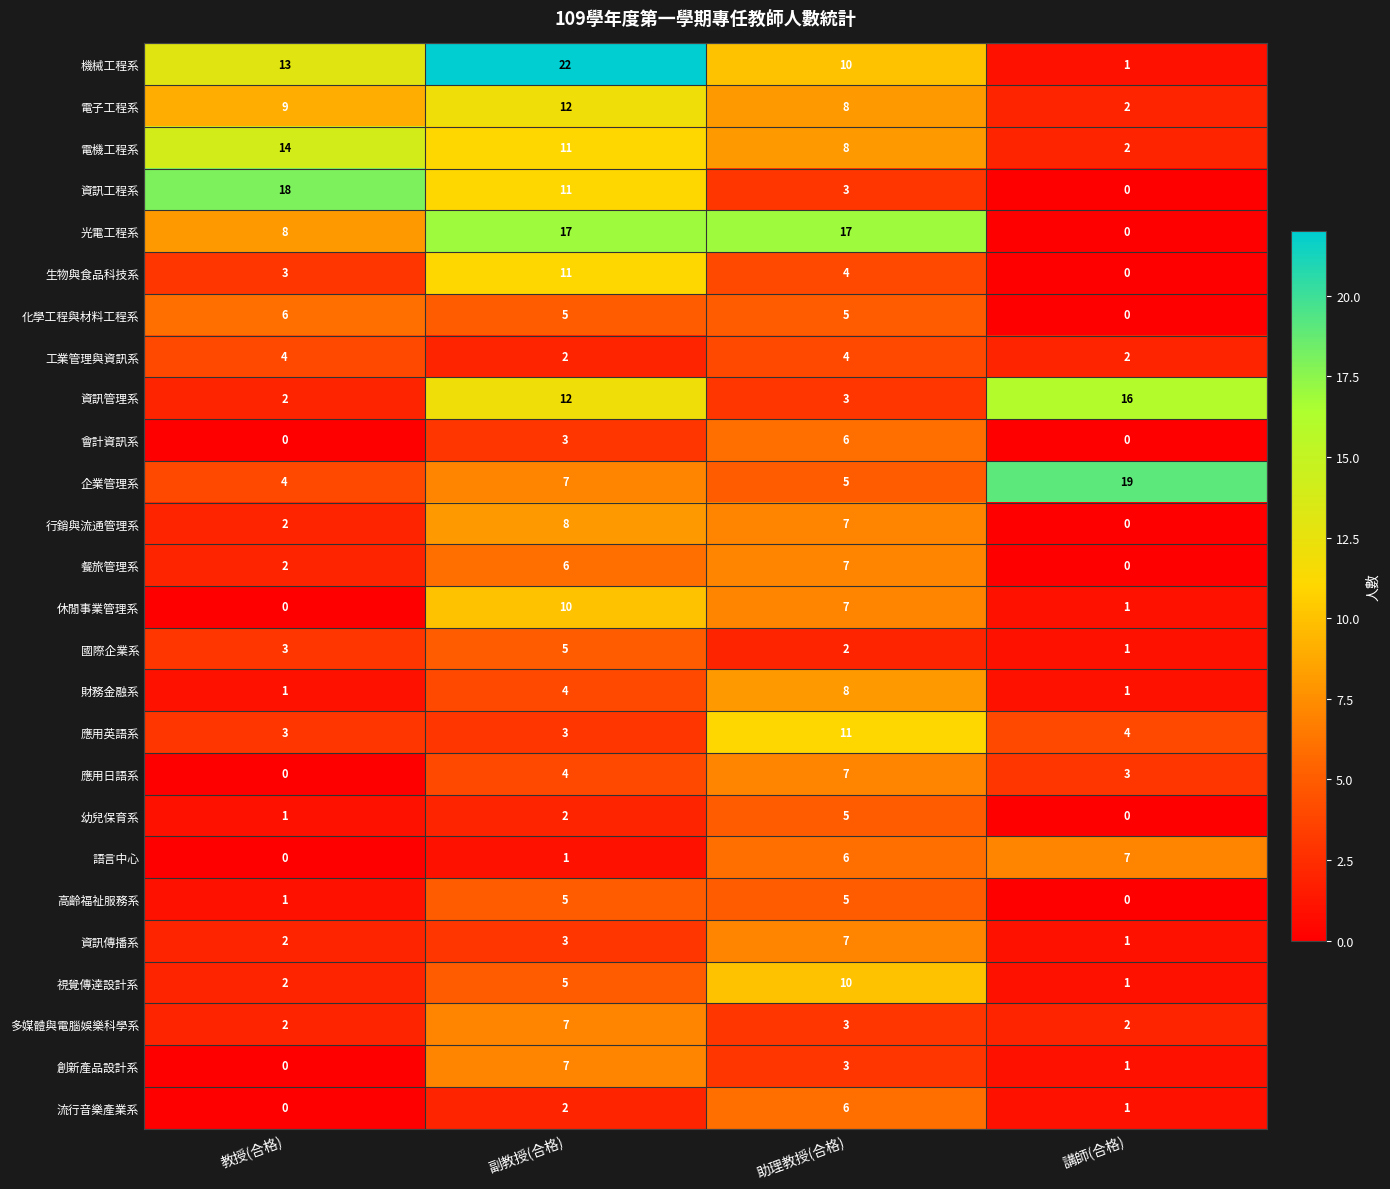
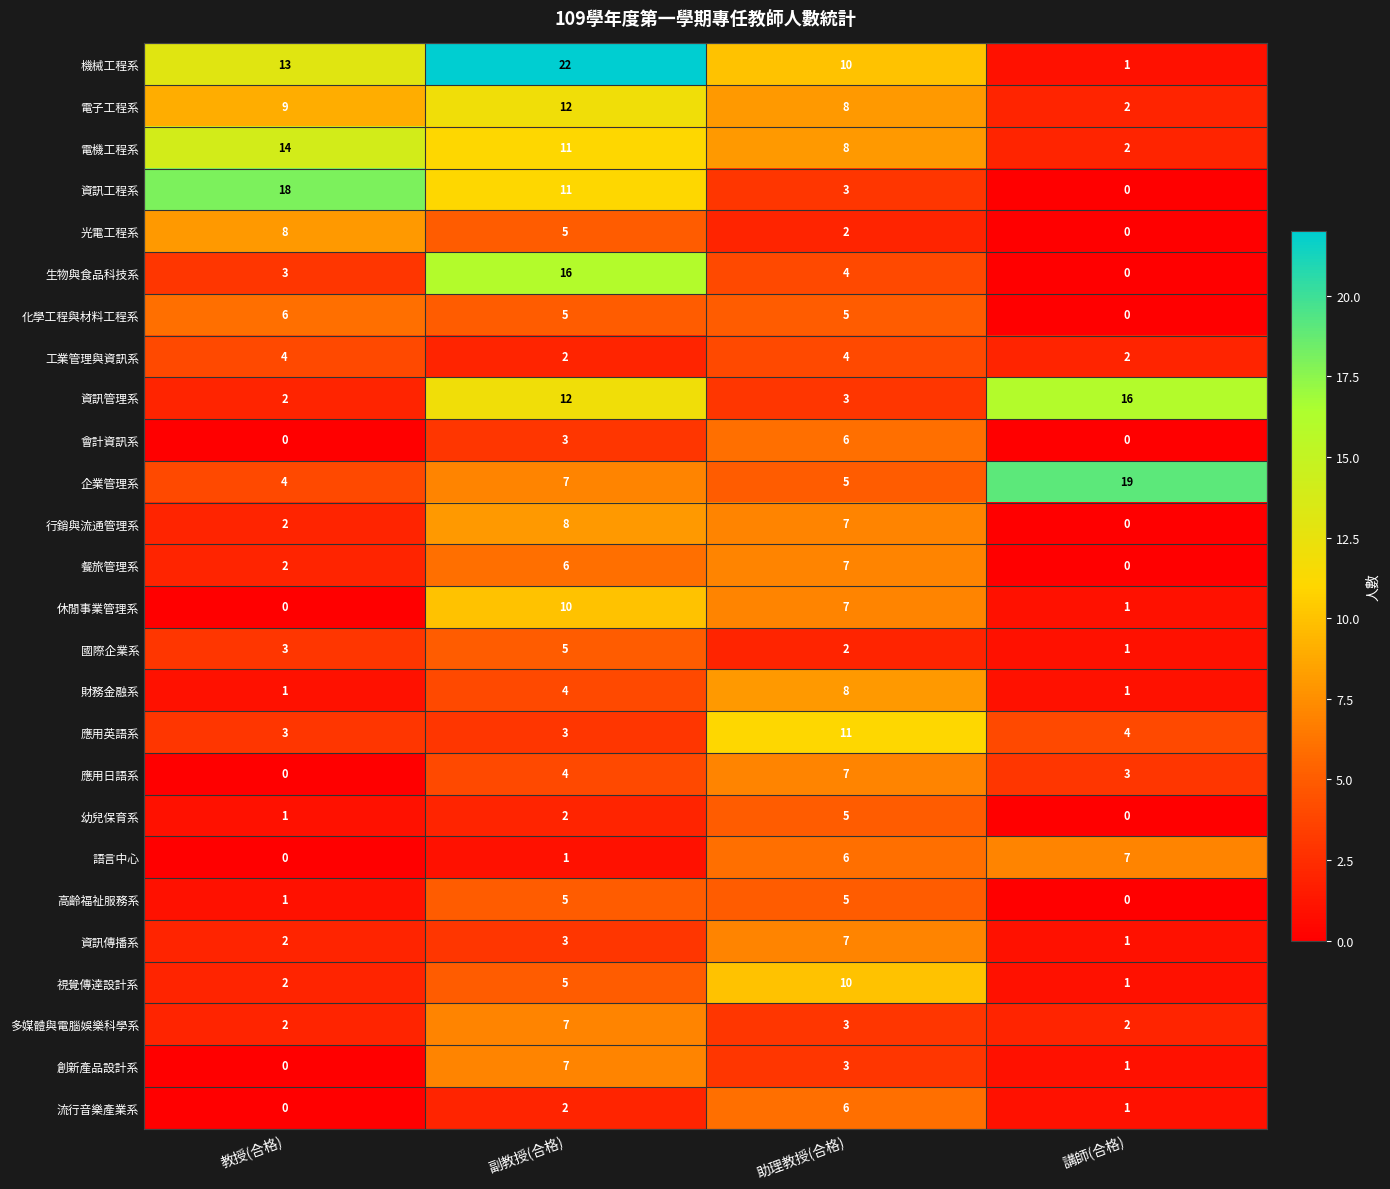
光電工程系, 副教授(合格): 17 -> 5
光電工程系, 助理教授(合格): 17 -> 2
生物與食品科技系, 副教授(合格): 11 -> 16
